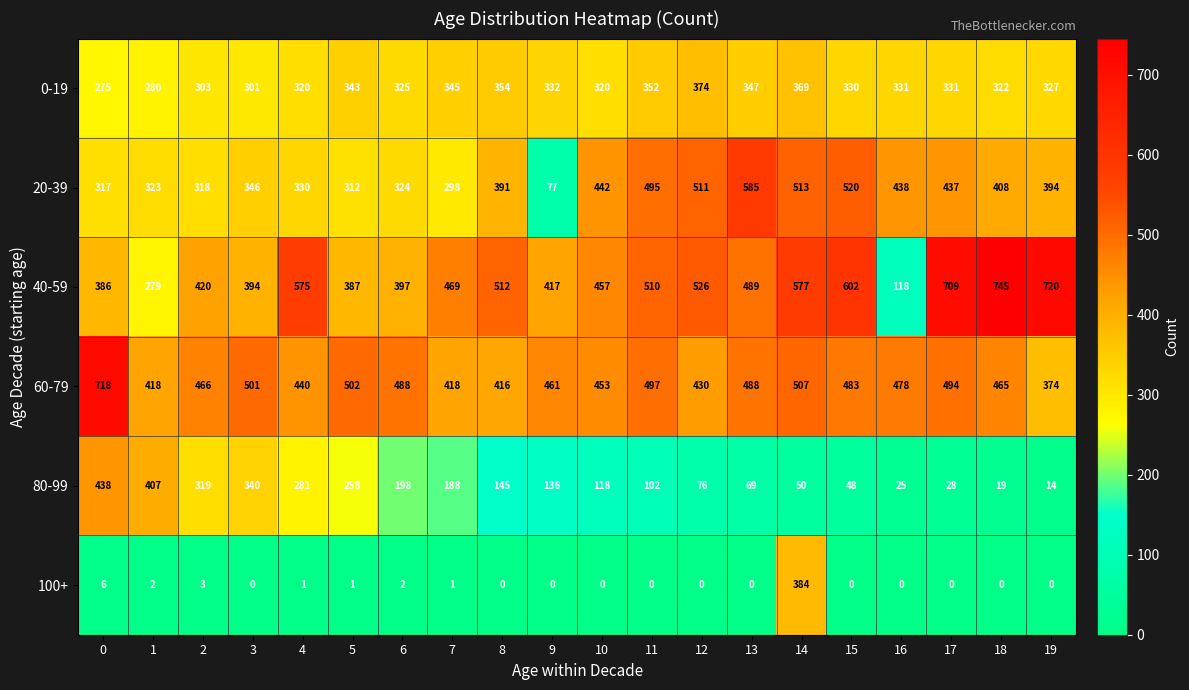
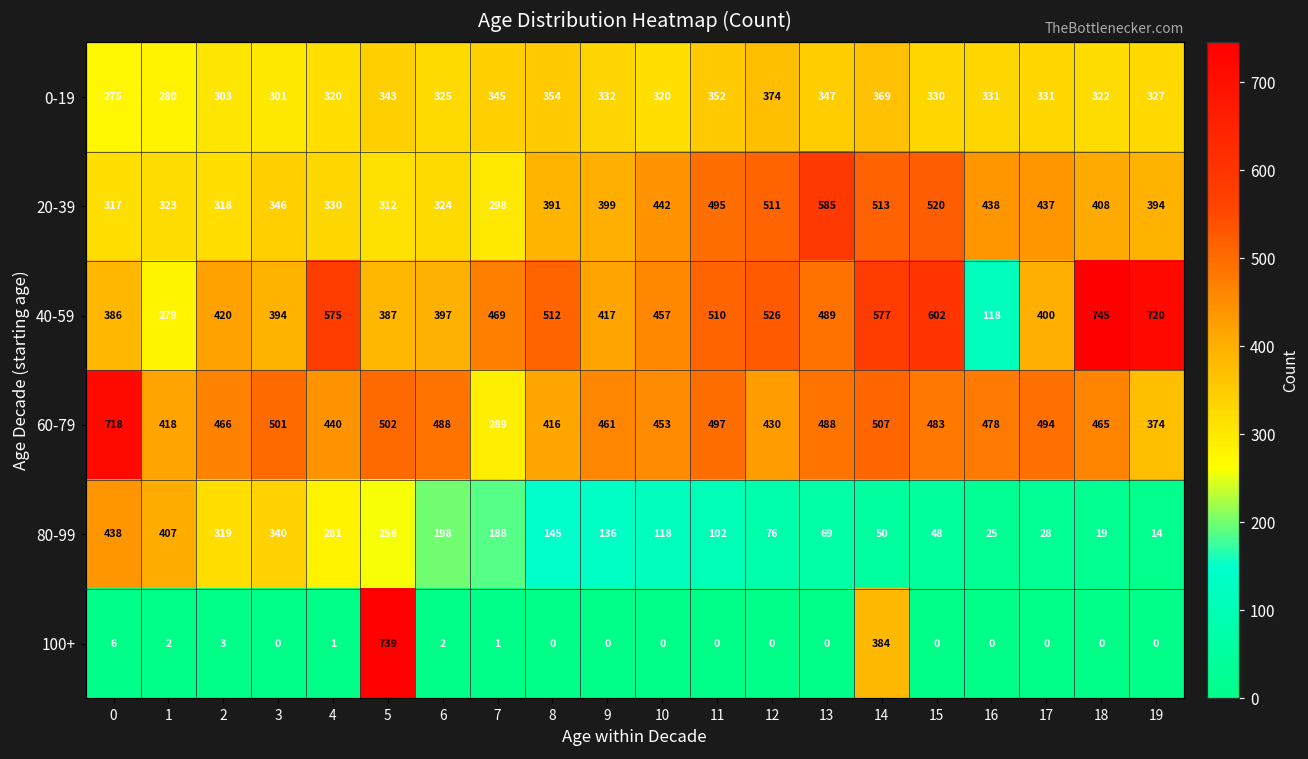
20-39, 9: 77 -> 399
40-59, 17: 709 -> 400
60-79, 7: 418 -> 289
100+, 5: 1 -> 739
